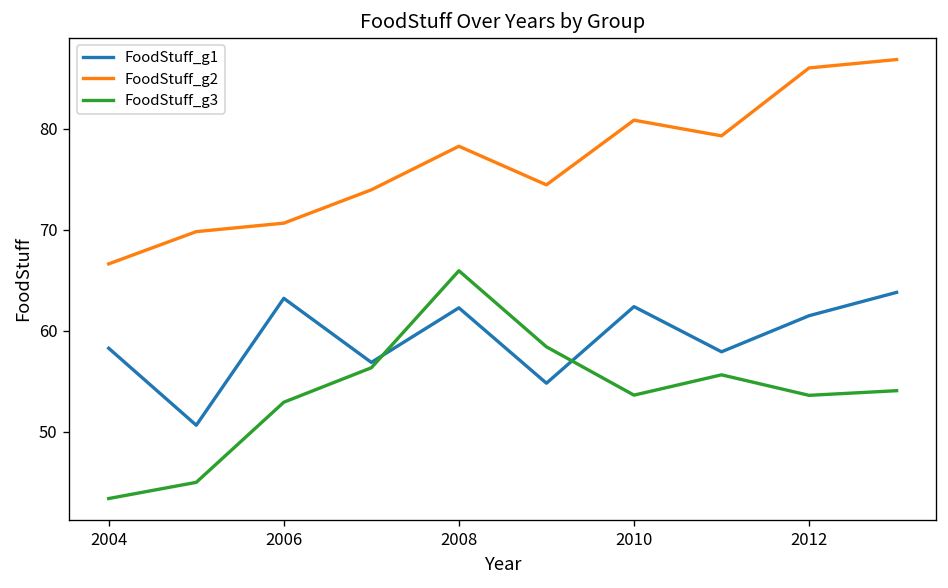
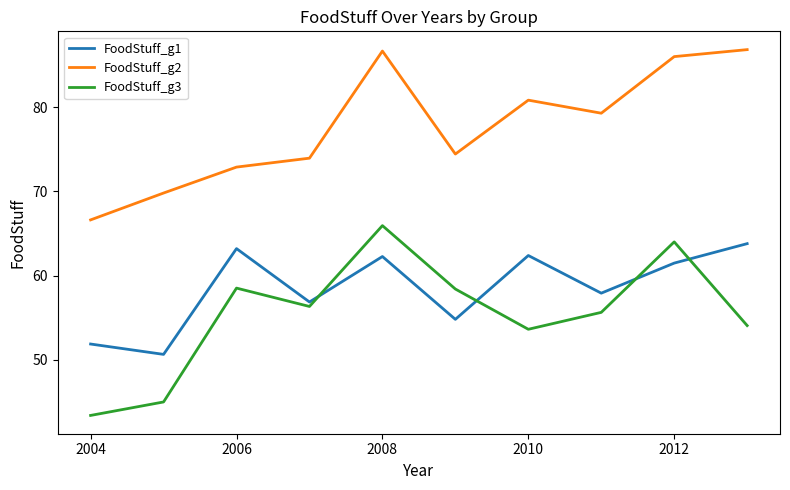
FoodStuff_g1, 2004: 58 -> 52
FoodStuff_g2, 2006: 71 -> 73
FoodStuff_g3, 2006: 53 -> 59
FoodStuff_g2, 2008: 78 -> 87
FoodStuff_g3, 2012: 54 -> 64
